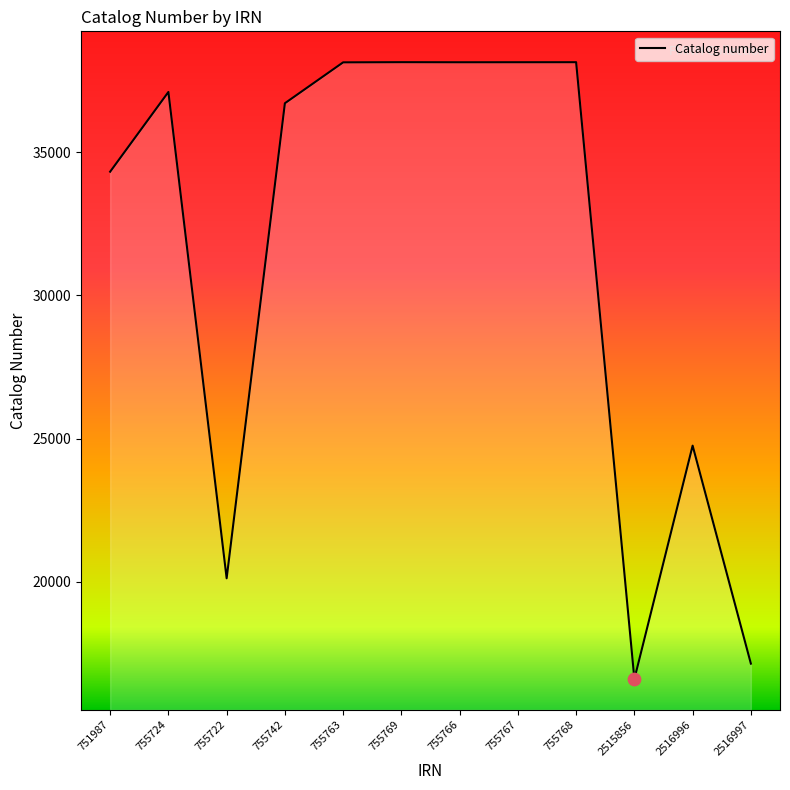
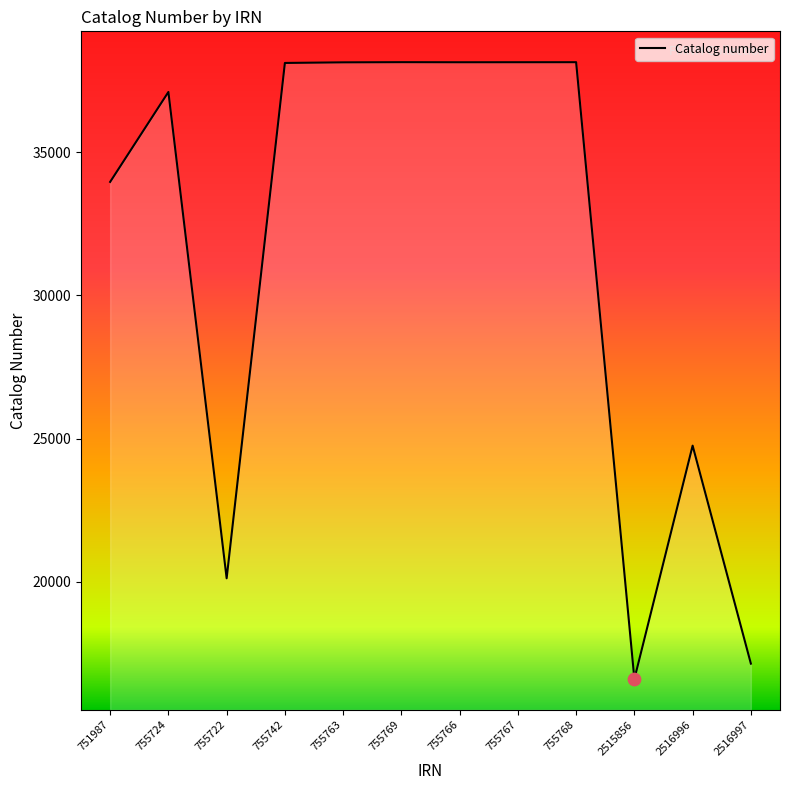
Catalog number, 751987: 34300 -> 34000
Catalog number, 755742: 36700 -> 38100
